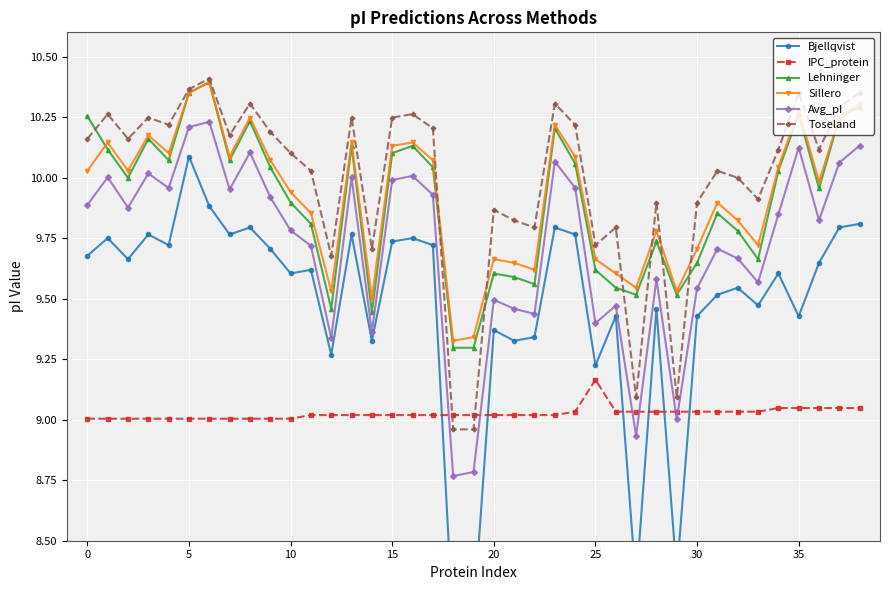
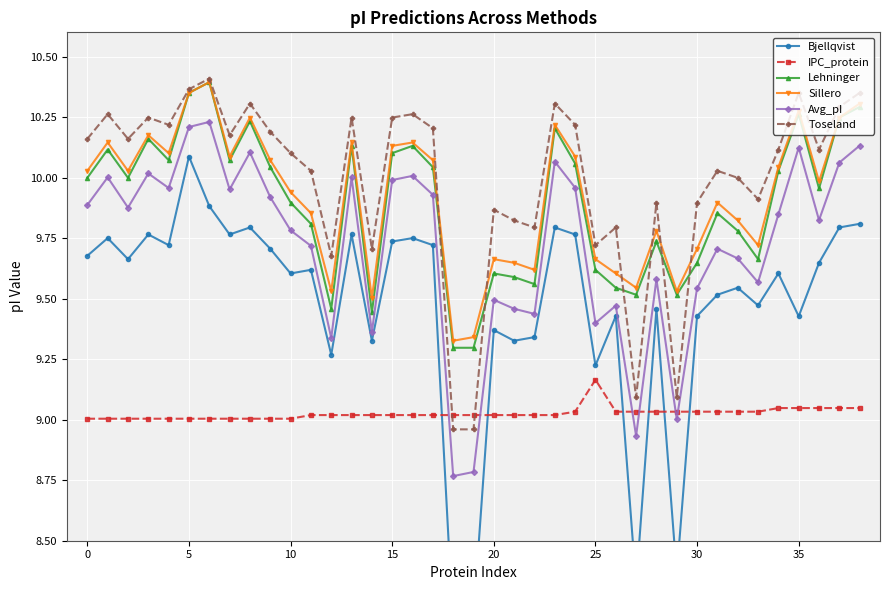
Lehninger, 0: 10.25 -> 10.00
